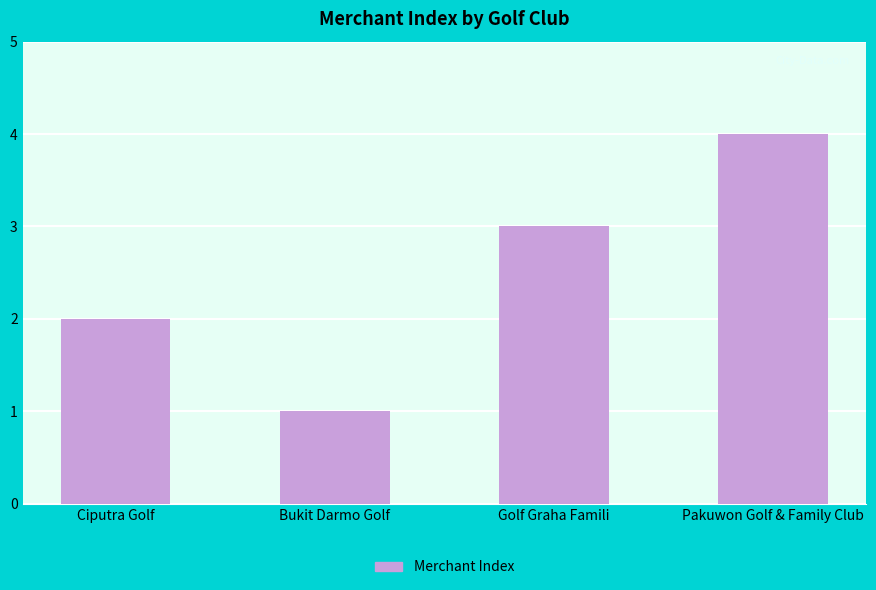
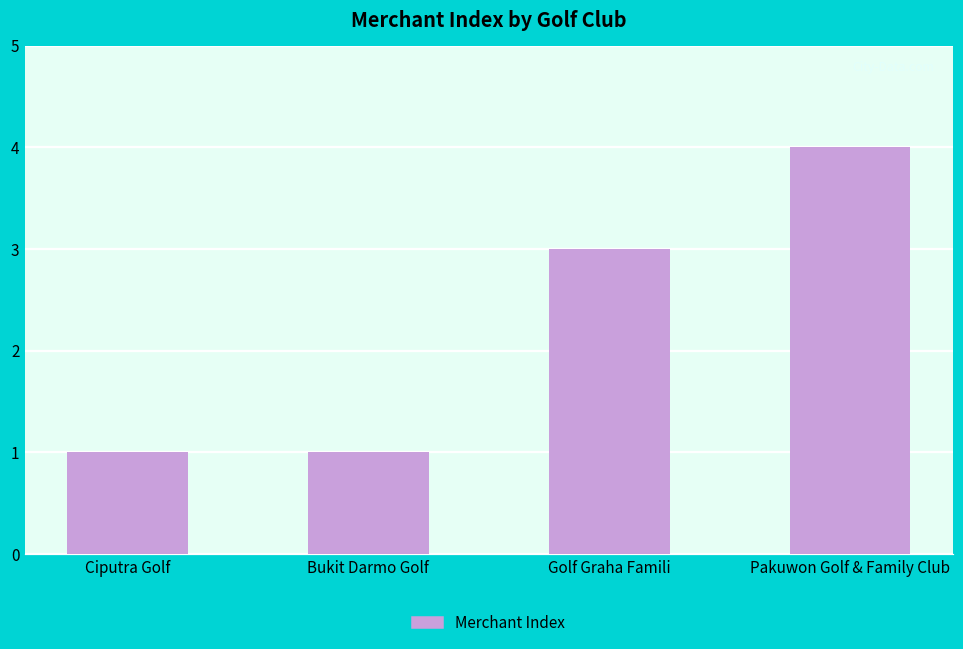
Ciputra Golf: 2 -> 1
